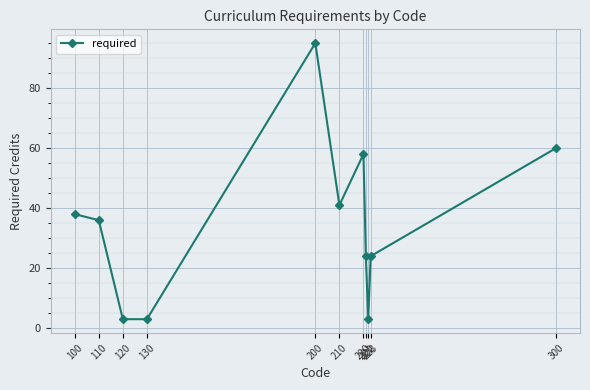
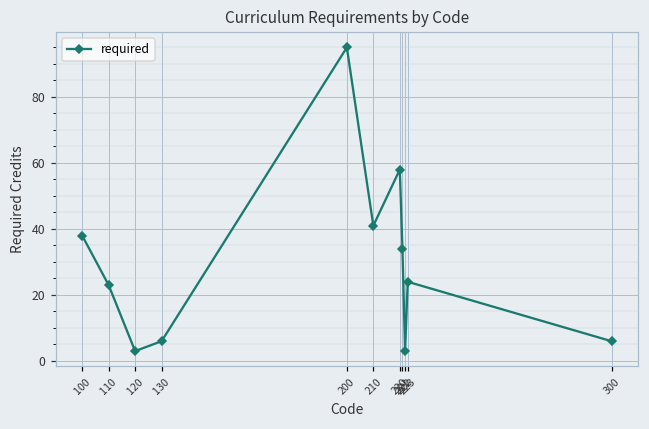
110: 36 -> 23
130: 3 -> 6
221: 24 -> 34
300: 60 -> 6
